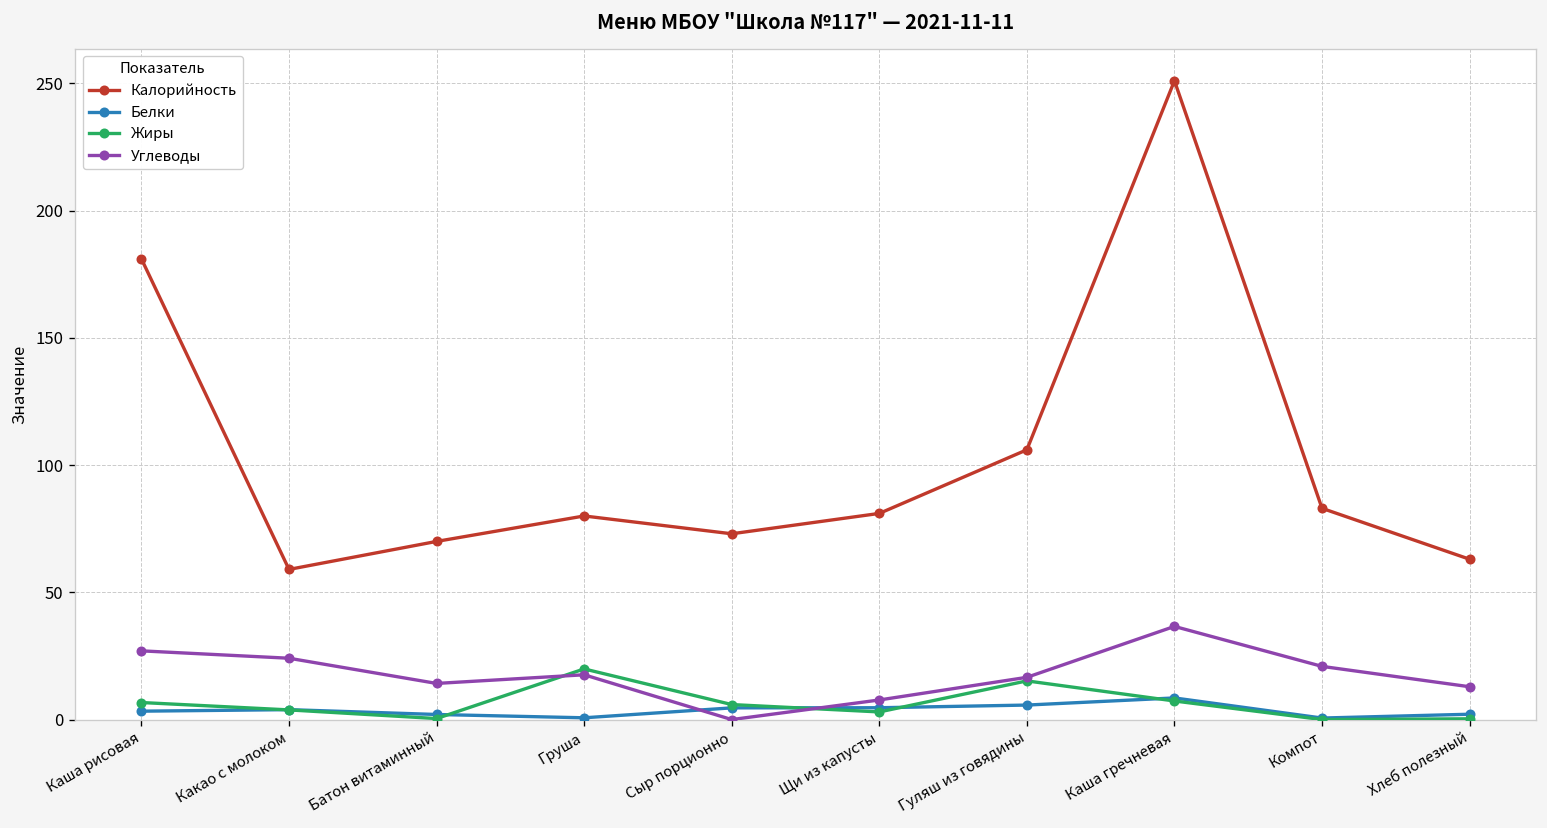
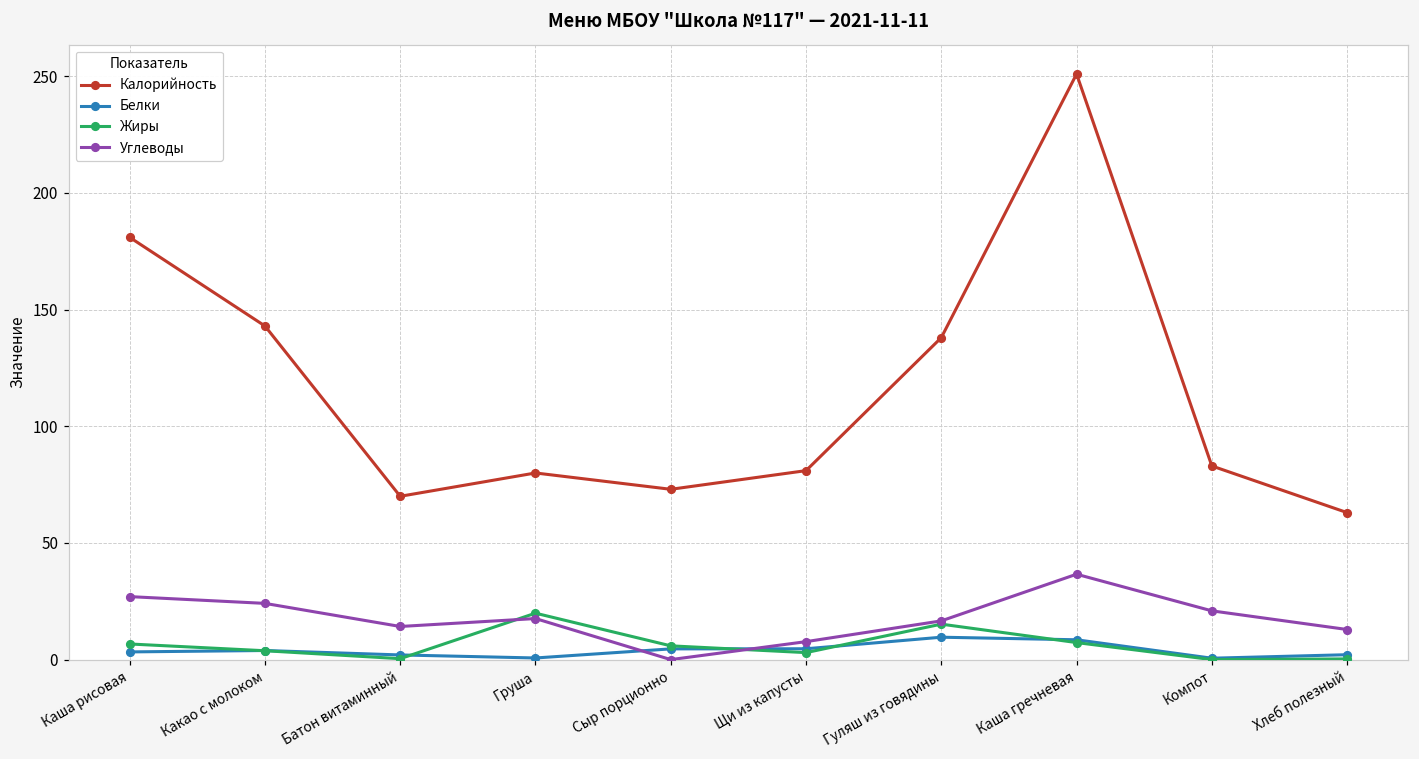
Калорийность, Какао с молоком: 59 -> 143
Калорийность, Гуляш из говядины: 106 -> 138
Белки, Гуляш из говядины: 6 -> 10
